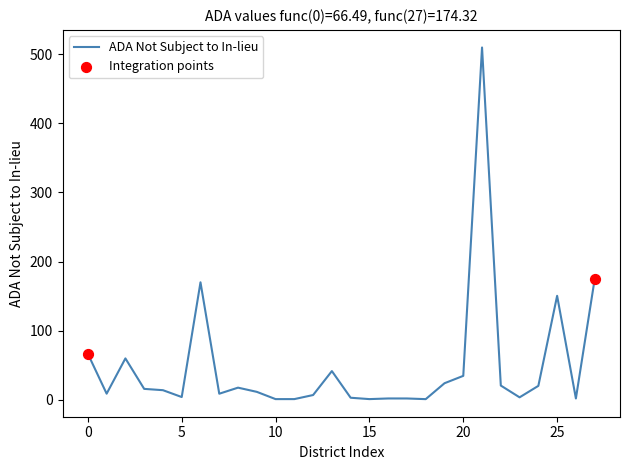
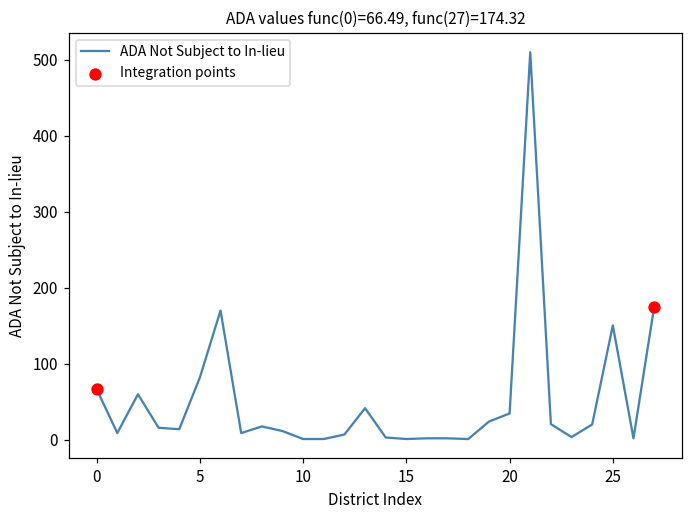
ADA Not Subject to In-lieu, 5: 0 -> 80
